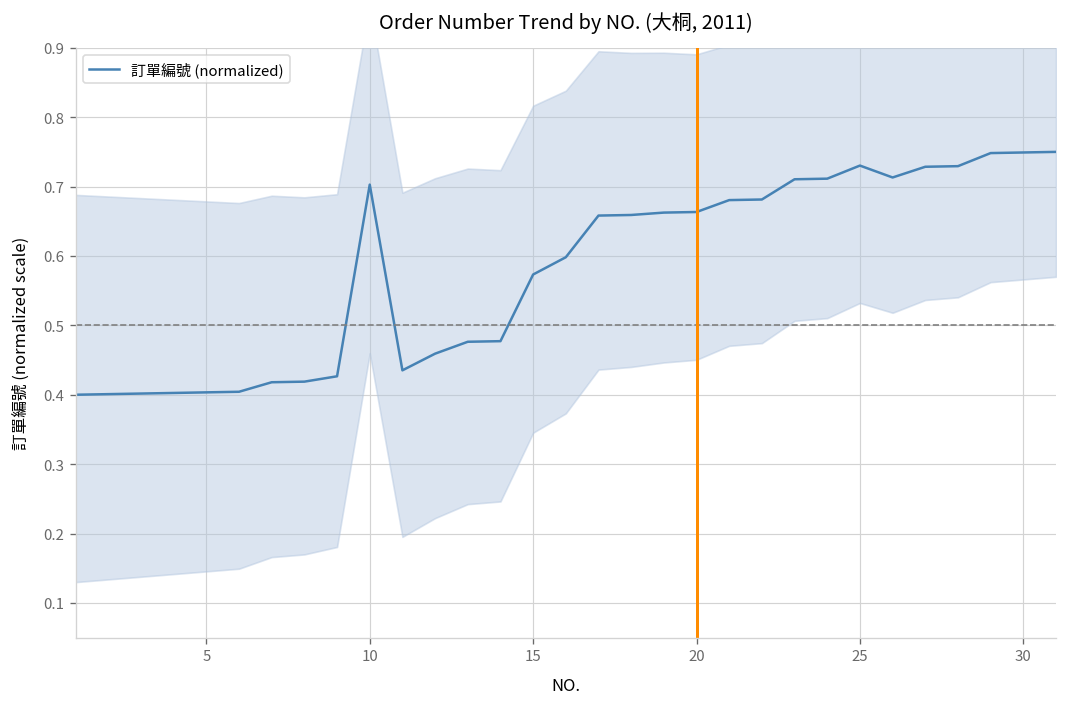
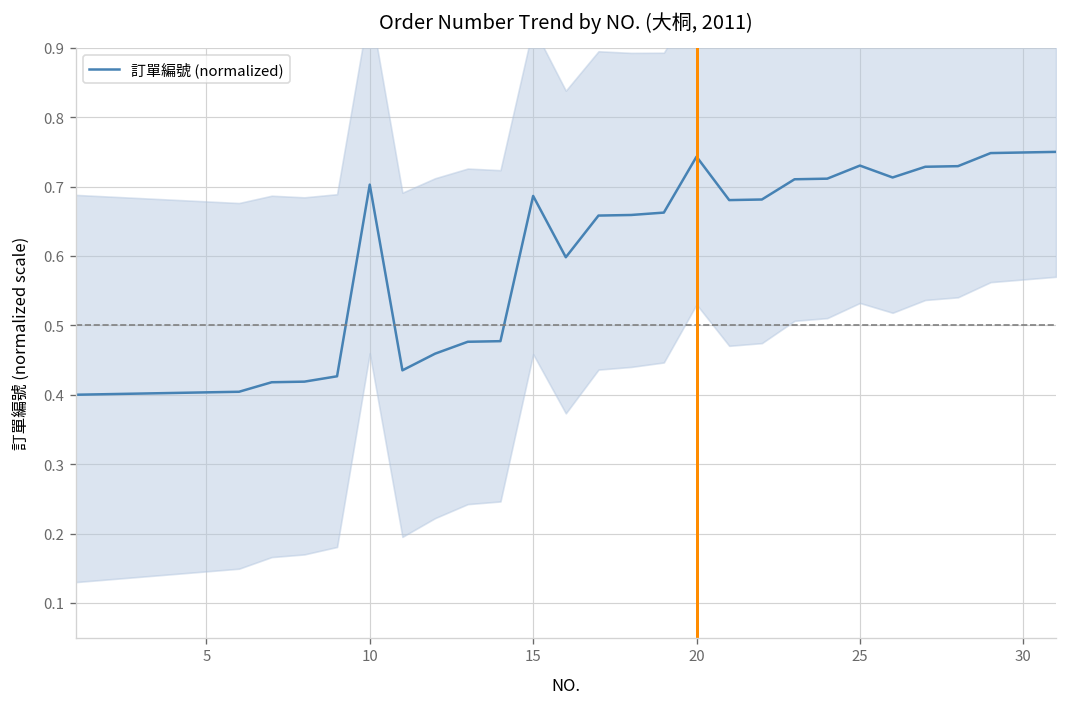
訂單編號 (normalized), 15: 0.57 -> 0.69
訂單編號 (normalized), 20: 0.66 -> 0.74
